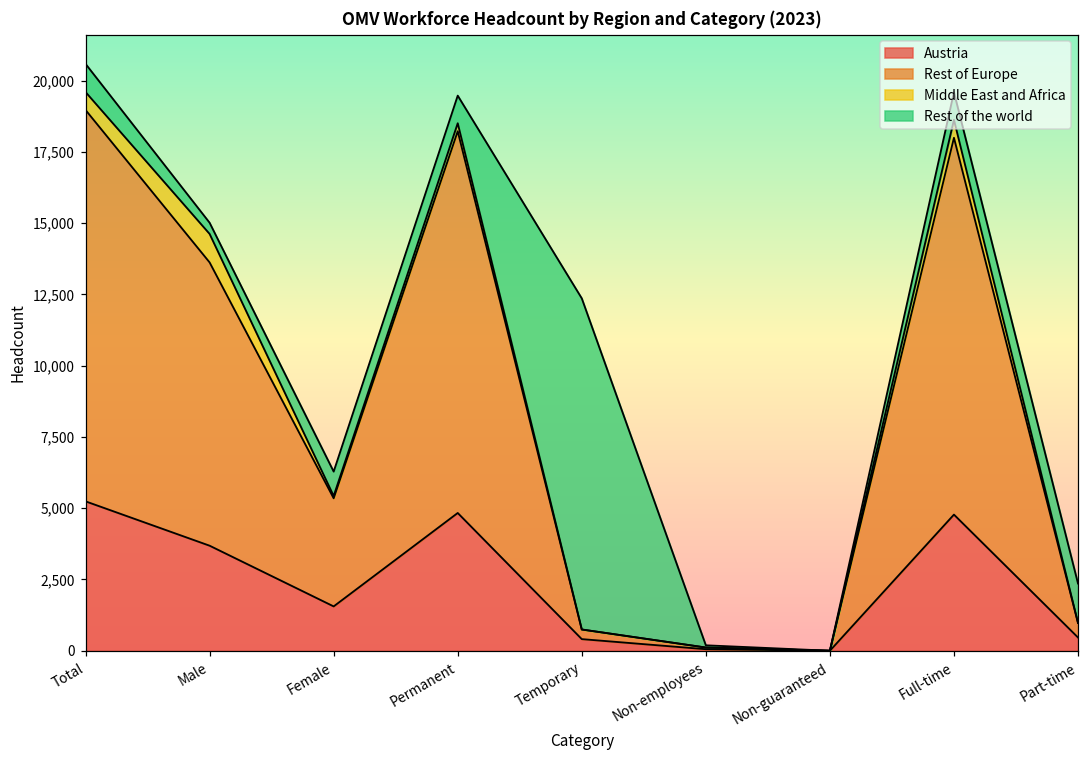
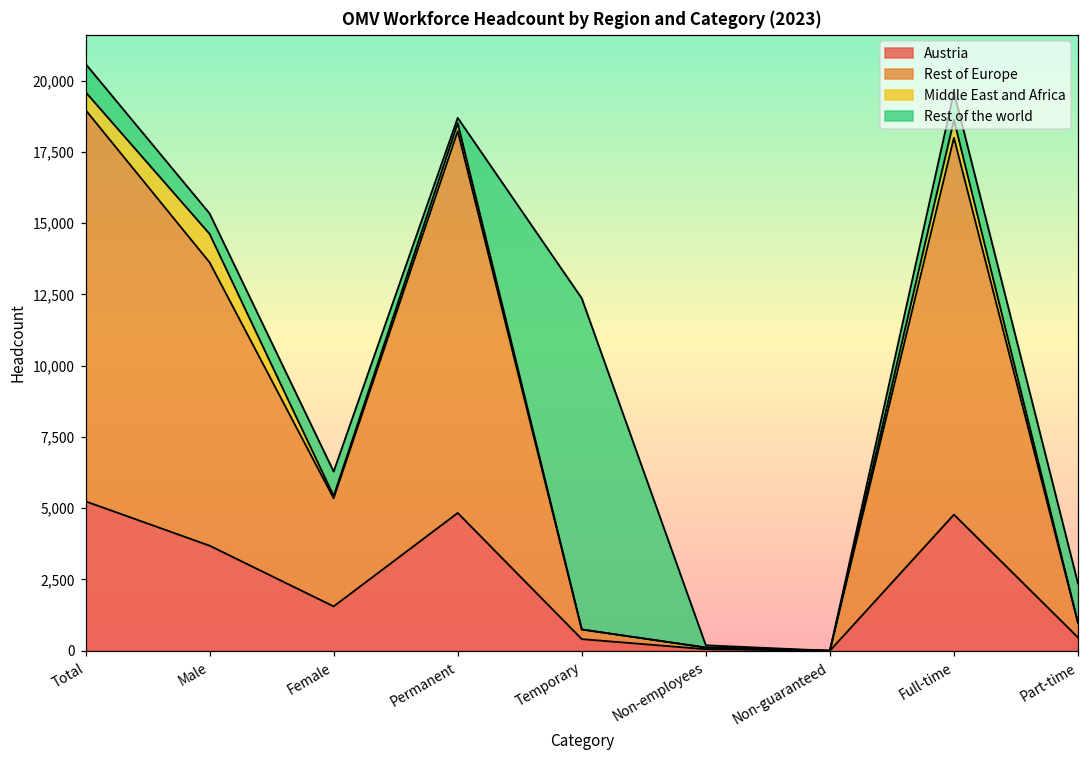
Rest of the world, Male: 400 -> 700
Rest of the world, Permanent: 1,000 -> 200
